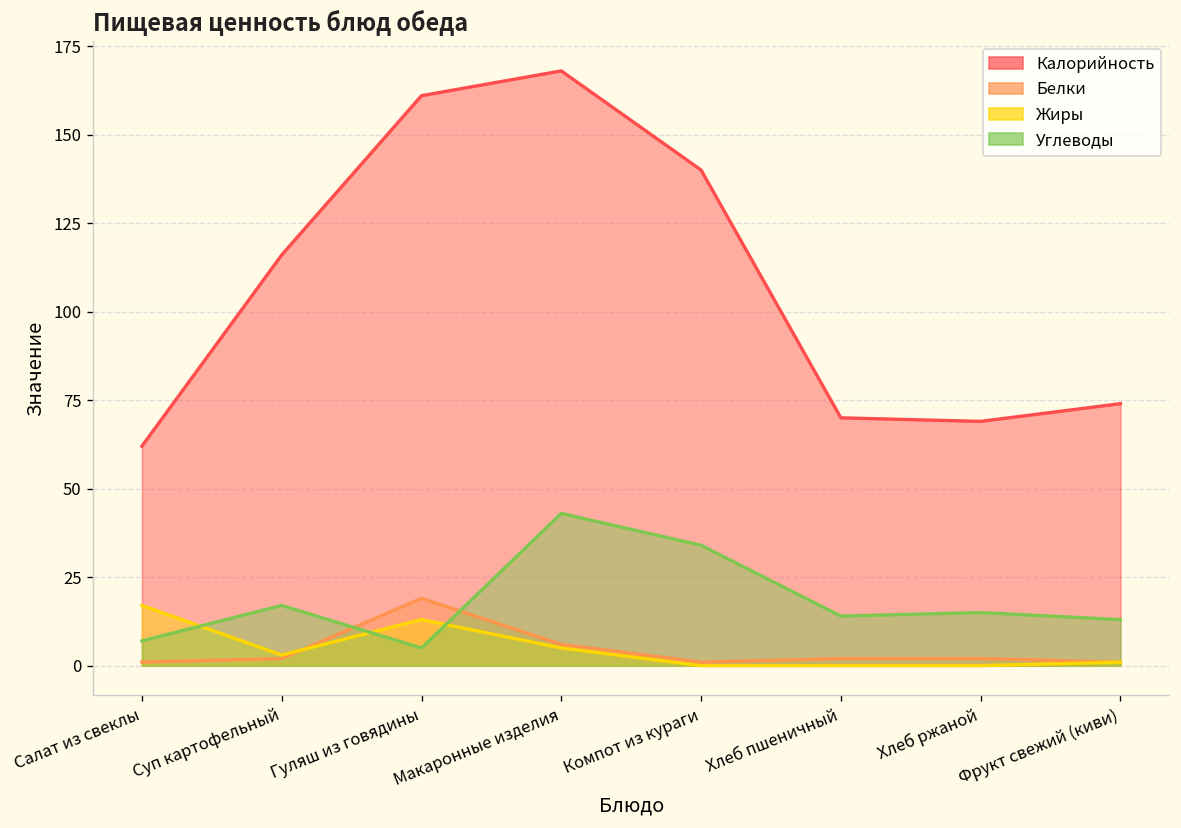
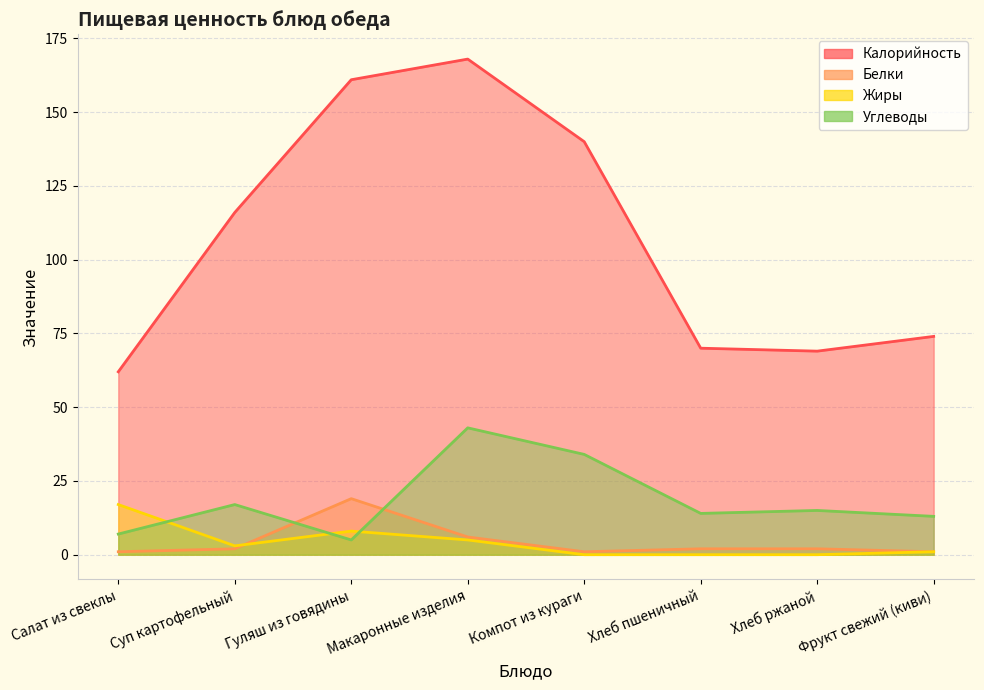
Жиры, Гуляш из говядины: 13 -> 8
